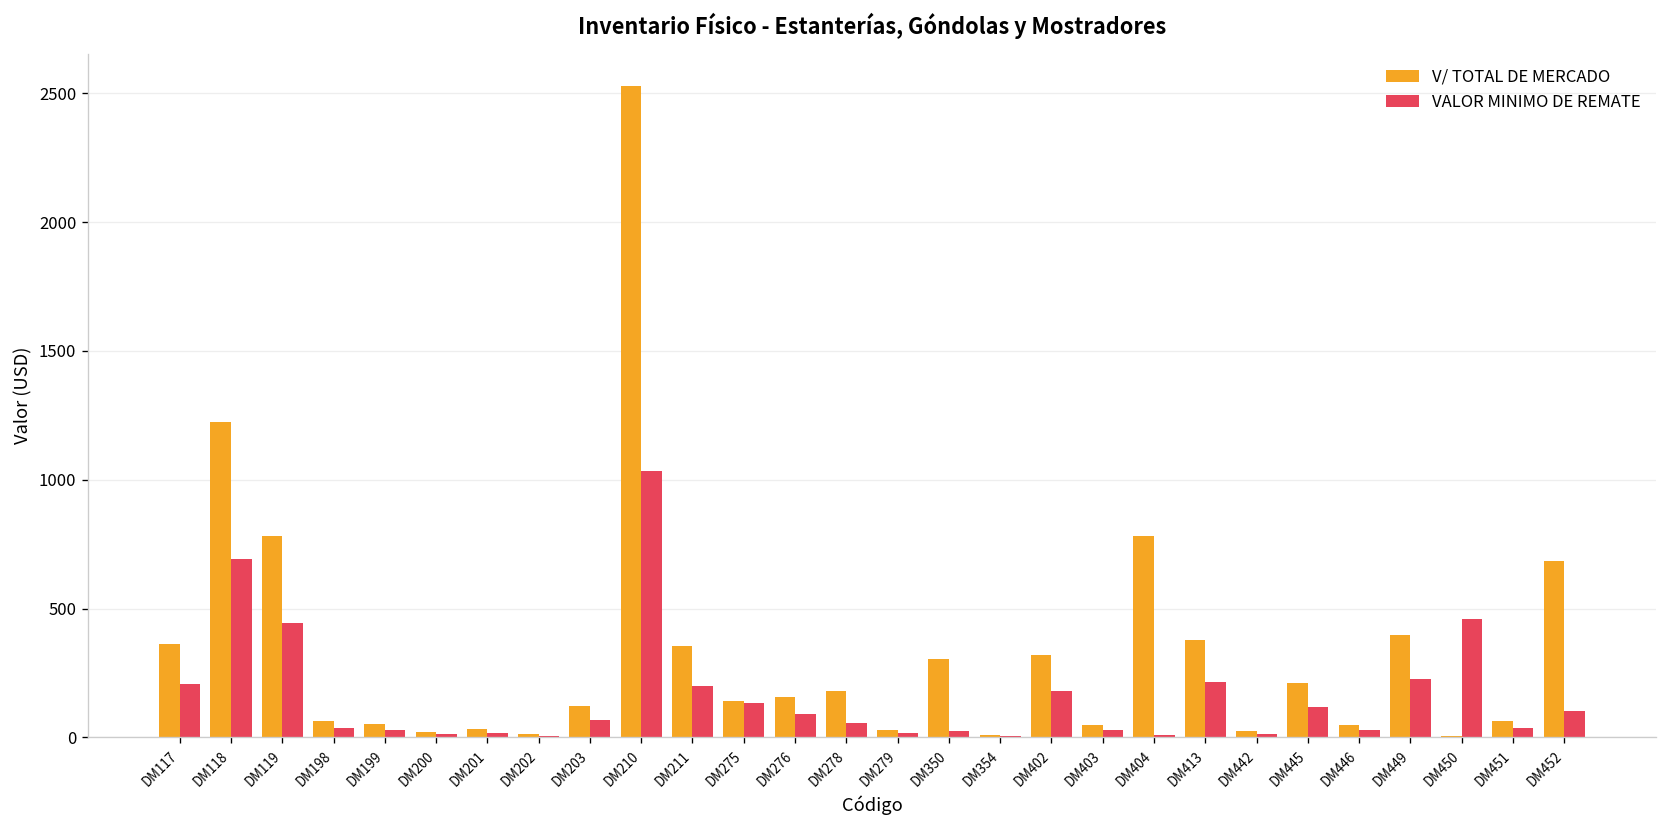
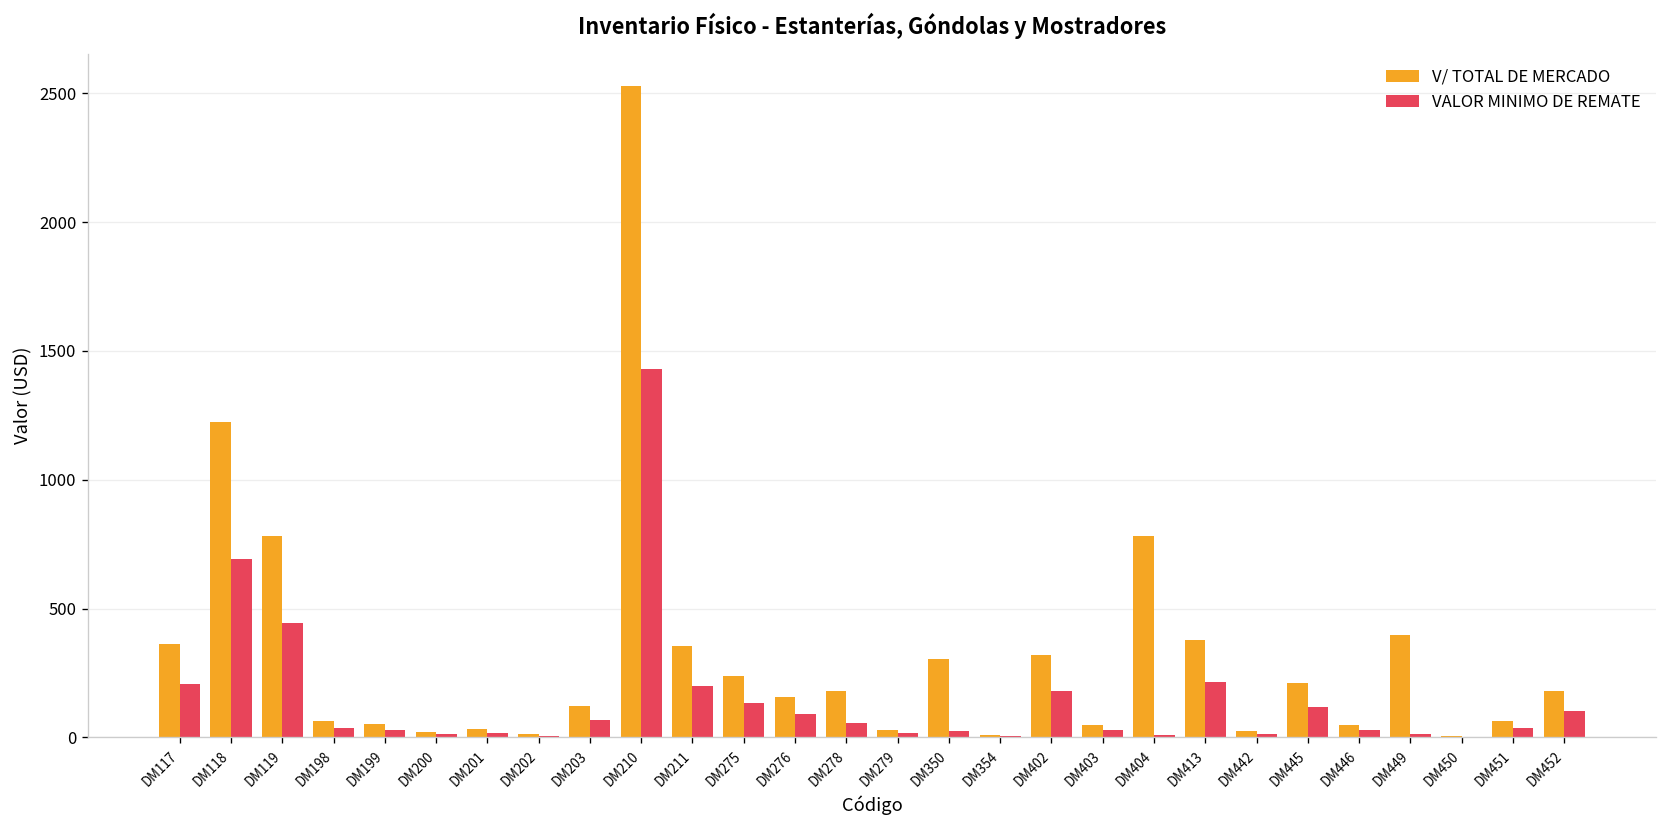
VALOR MINIMO DE REMATE, DM210: 1040 -> 1430
V/ TOTAL DE MERCADO, DM275: 140 -> 240
VALOR MINIMO DE REMATE, DM449: 230 -> 10
VALOR MINIMO DE REMATE, DM450: 460 -> 0
V/ TOTAL DE MERCADO, DM452: 680 -> 180
